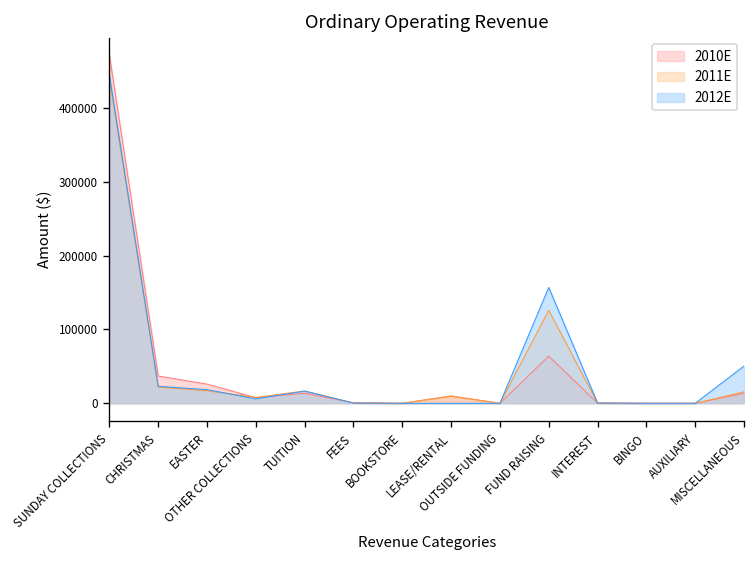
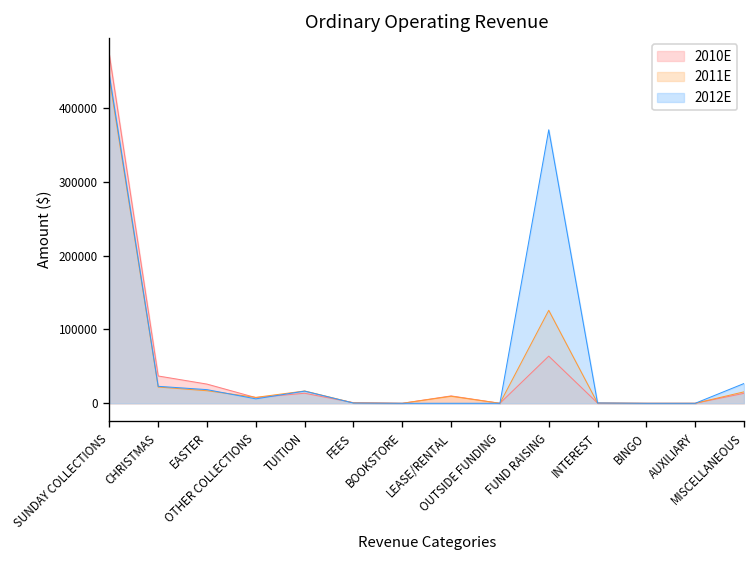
2012E, FUND RAISING: 160000 -> 370000
2012E, MISCELLANEOUS: 50000 -> 30000
